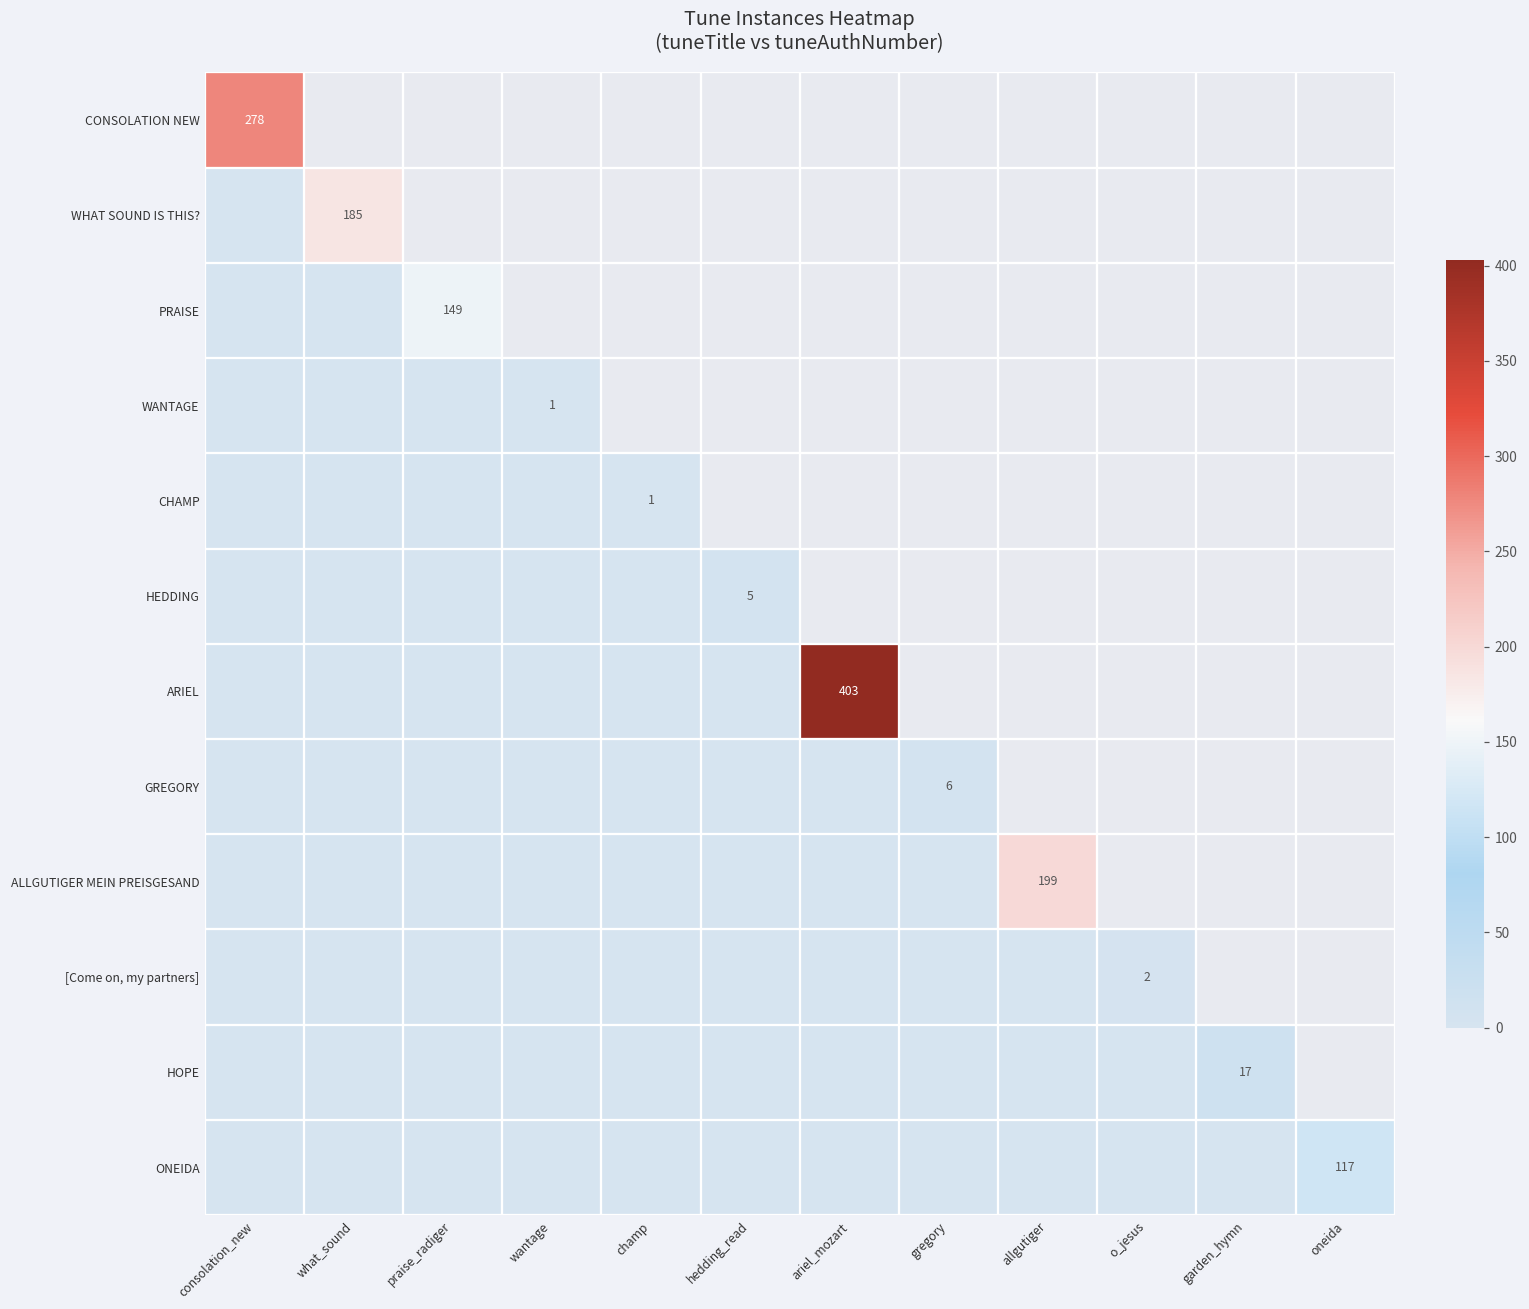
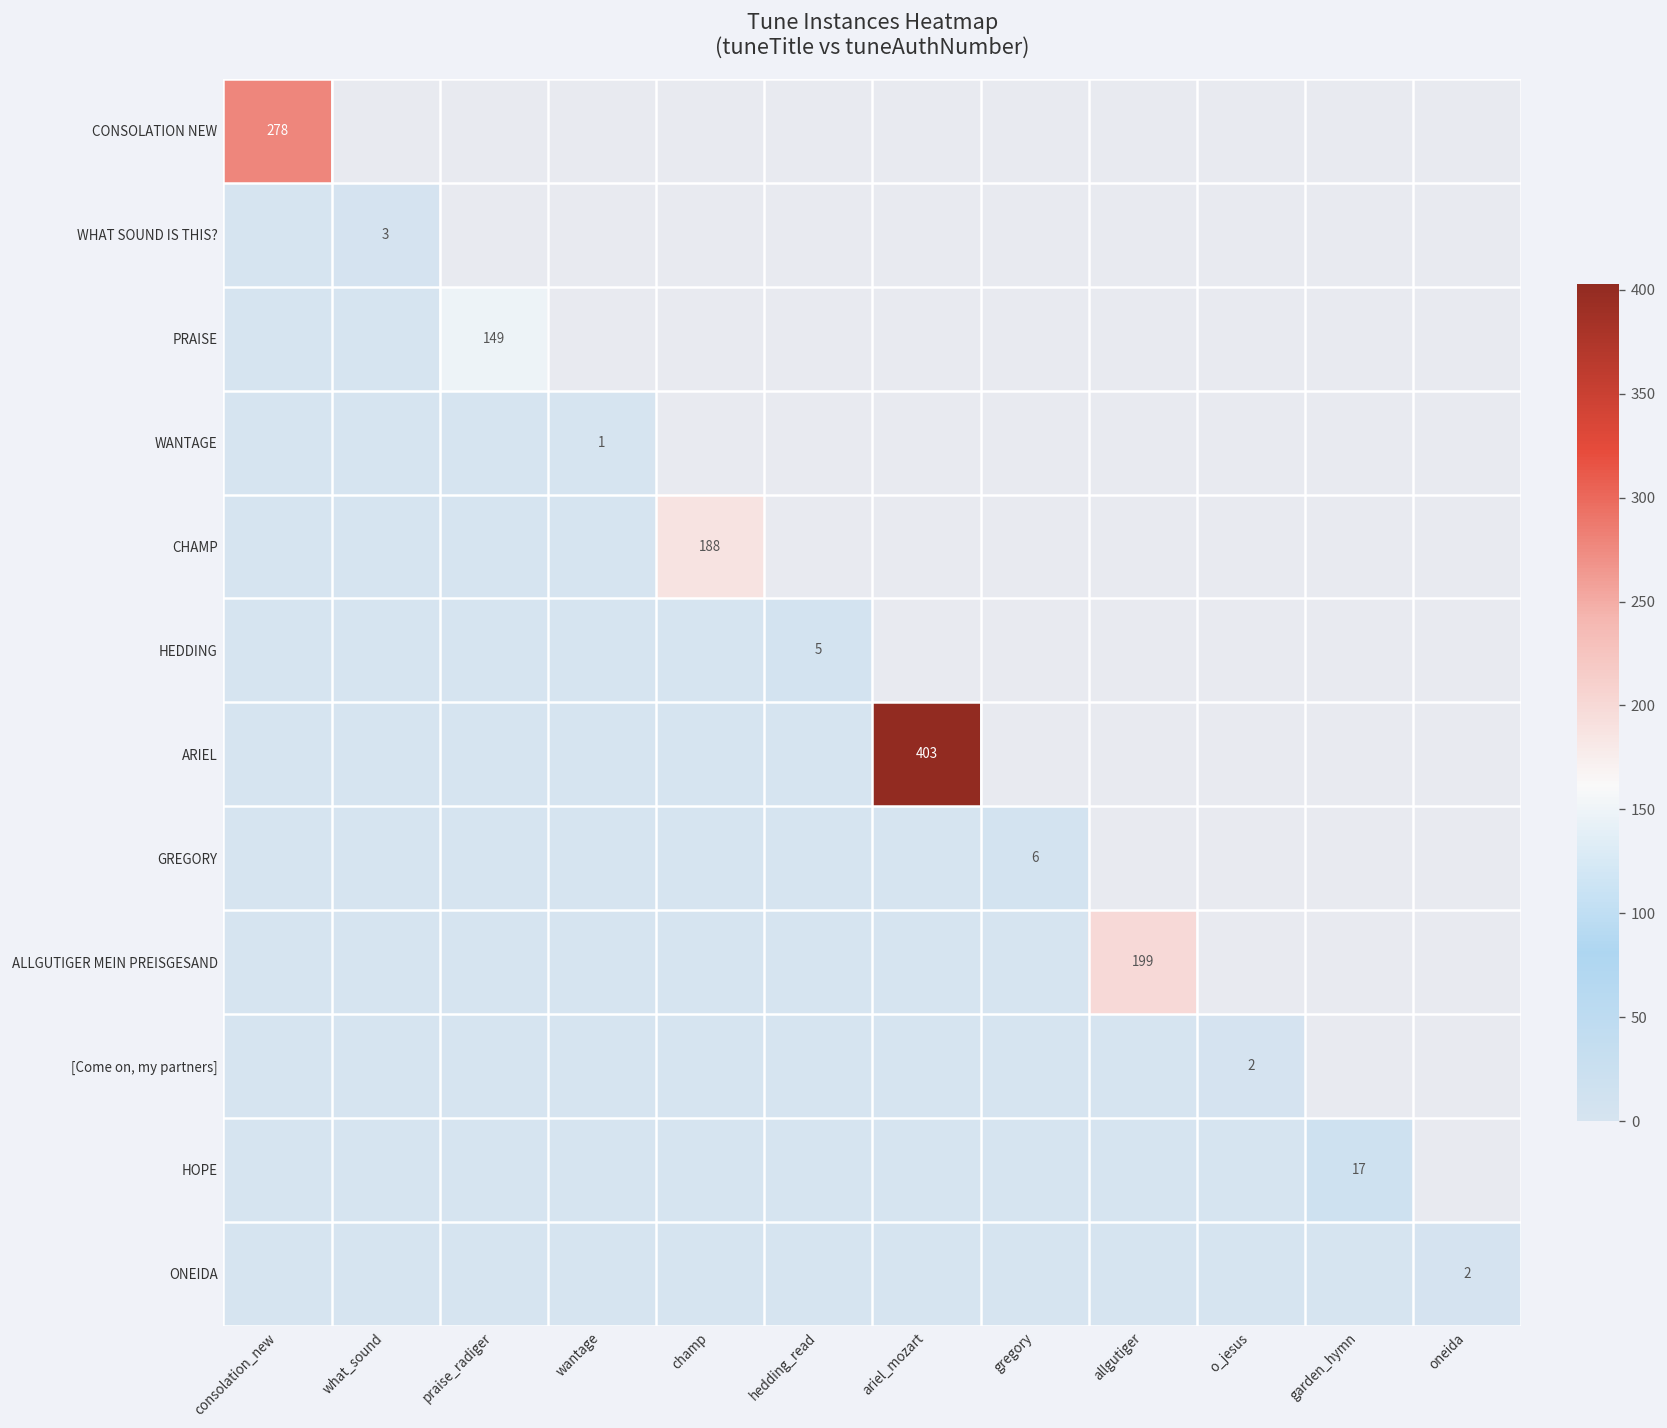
WHAT SOUND IS THIS?, what_sound: 185 -> 3
CHAMP, champ: 1 -> 188
ONEIDA, oneida: 117 -> 2
